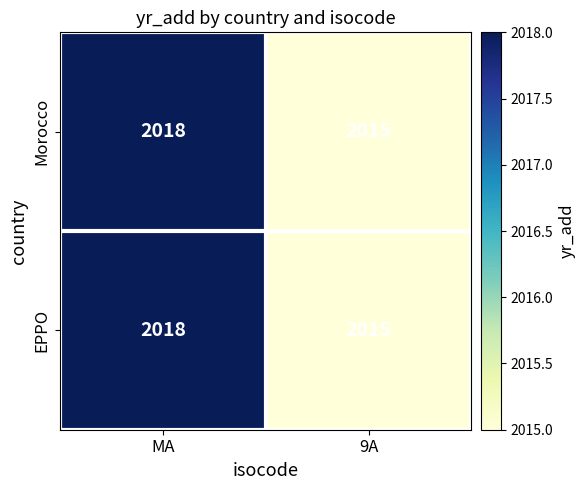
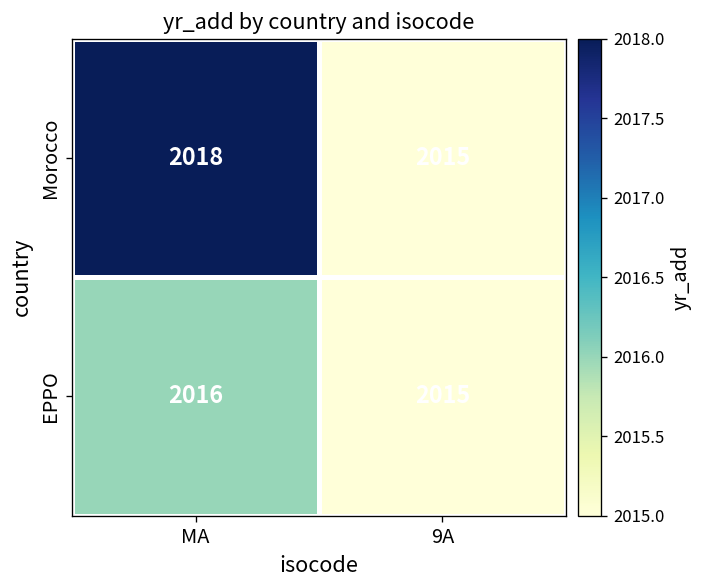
EPPO, MA: 2018 -> 2016
